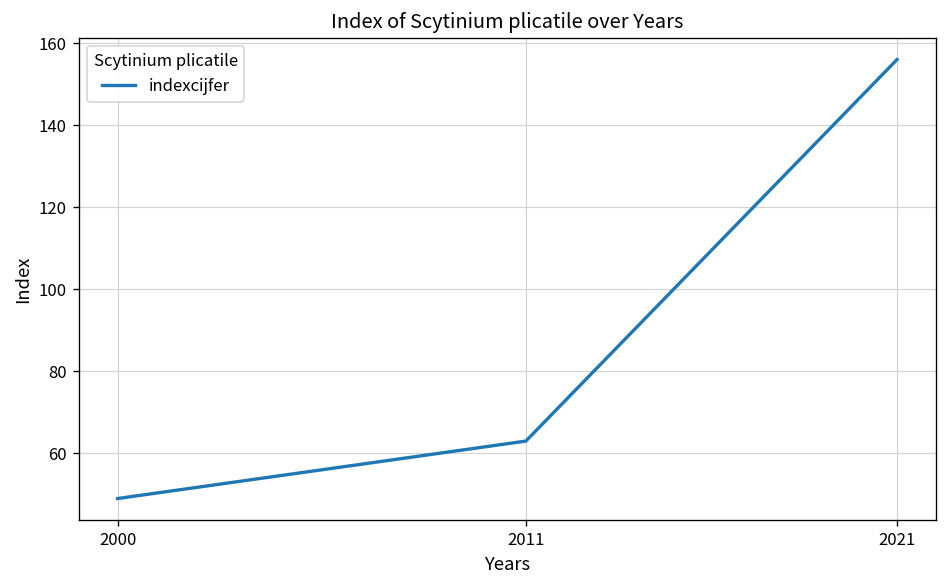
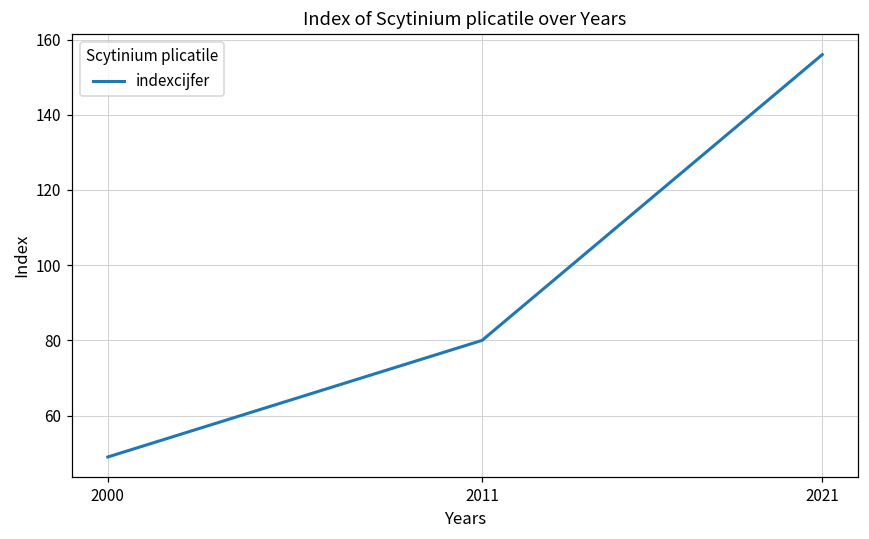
2011: 63 -> 80
